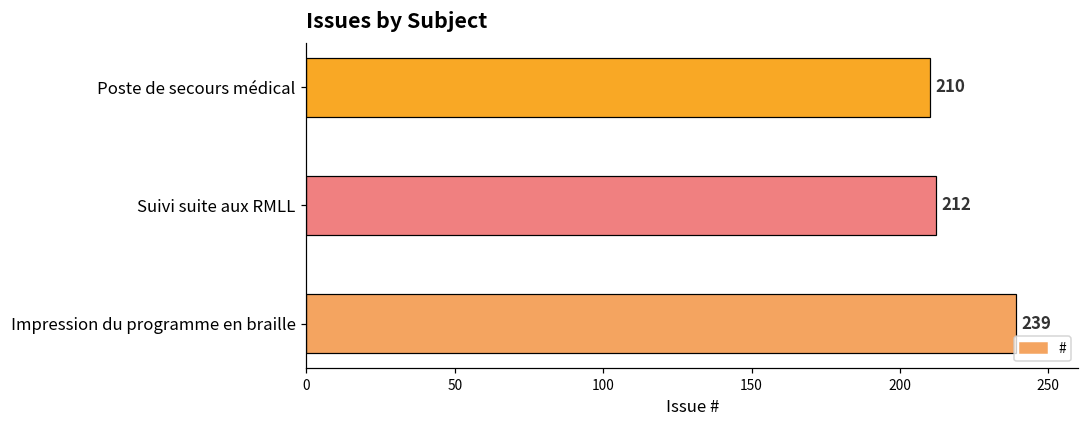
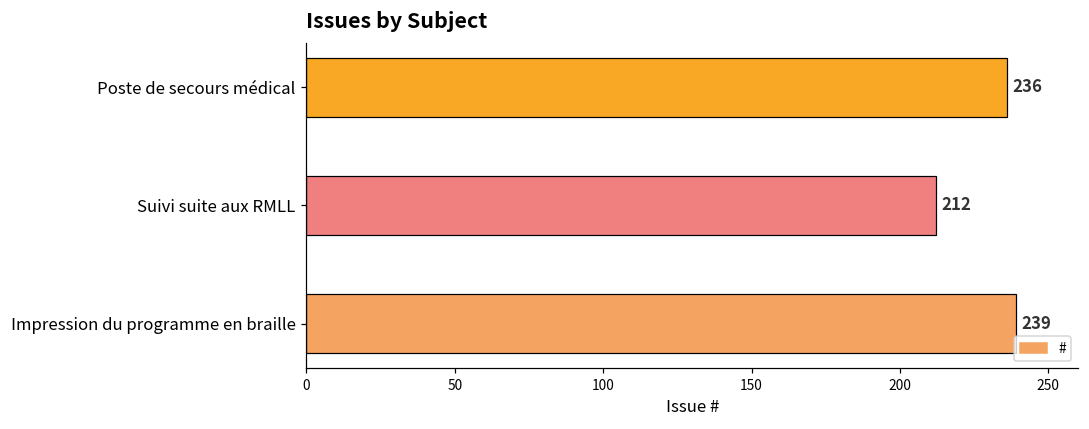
Poste de secours médical: 210 -> 236
